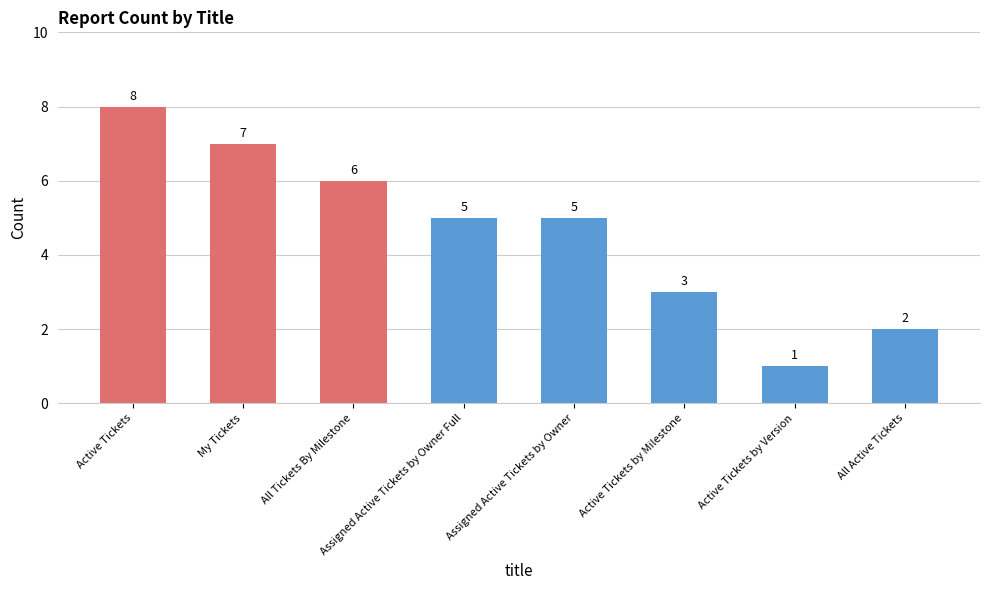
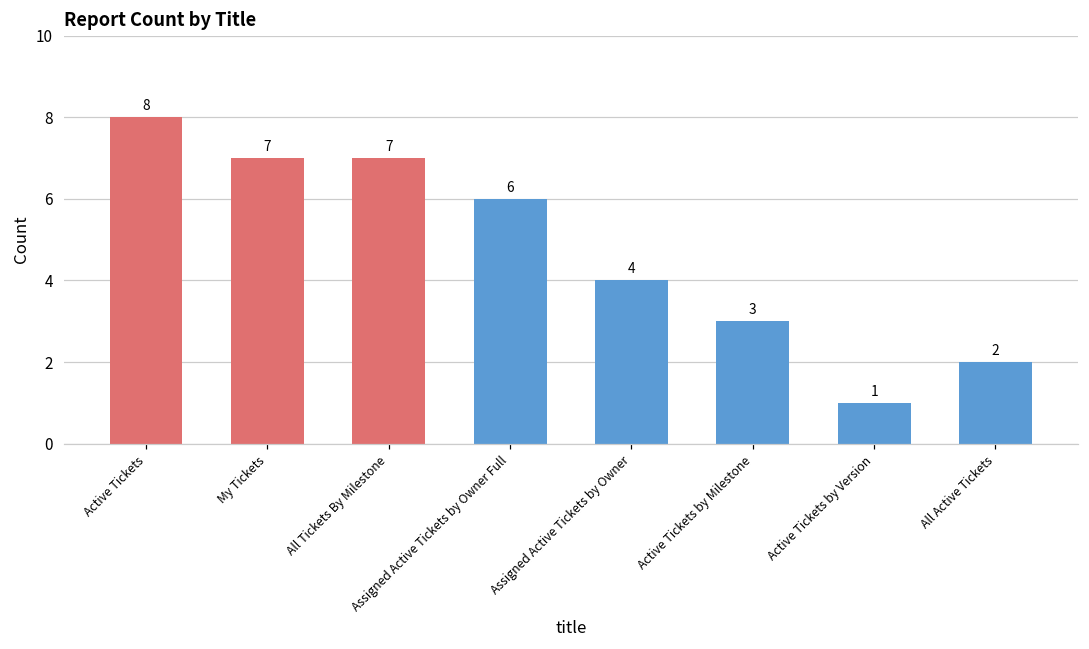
All Tickets By Milestone: 6 -> 7
Assigned Active Tickets by Owner Full: 5 -> 6
Assigned Active Tickets by Owner: 5 -> 4
